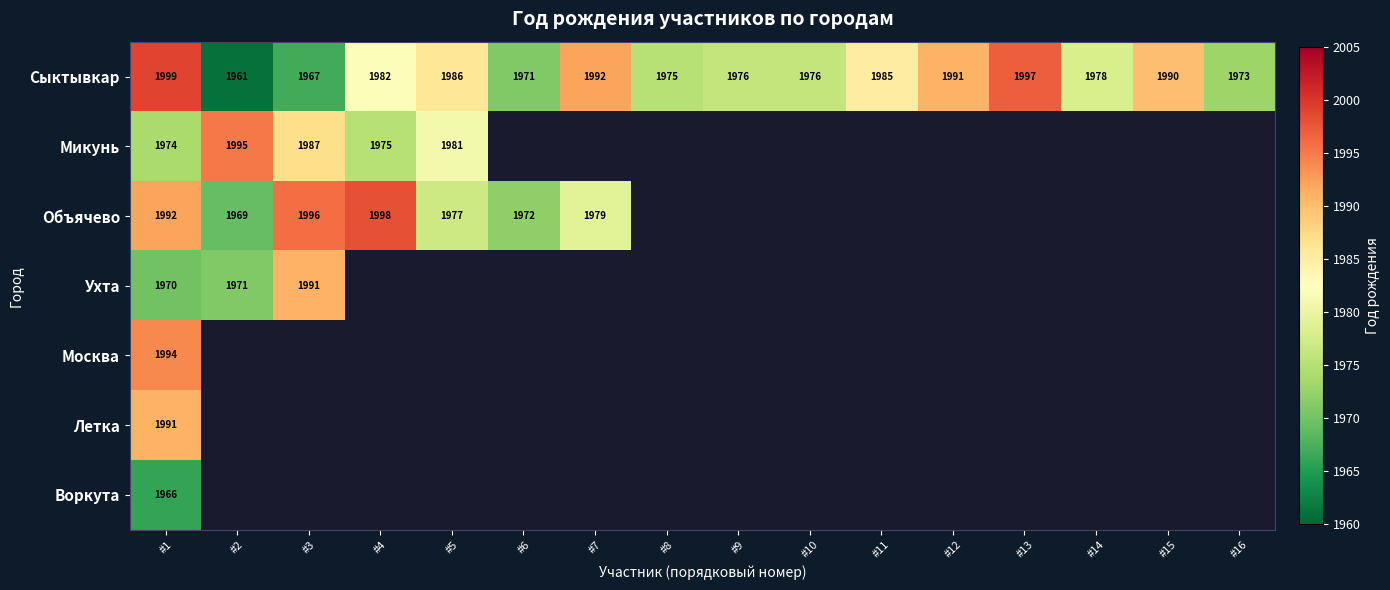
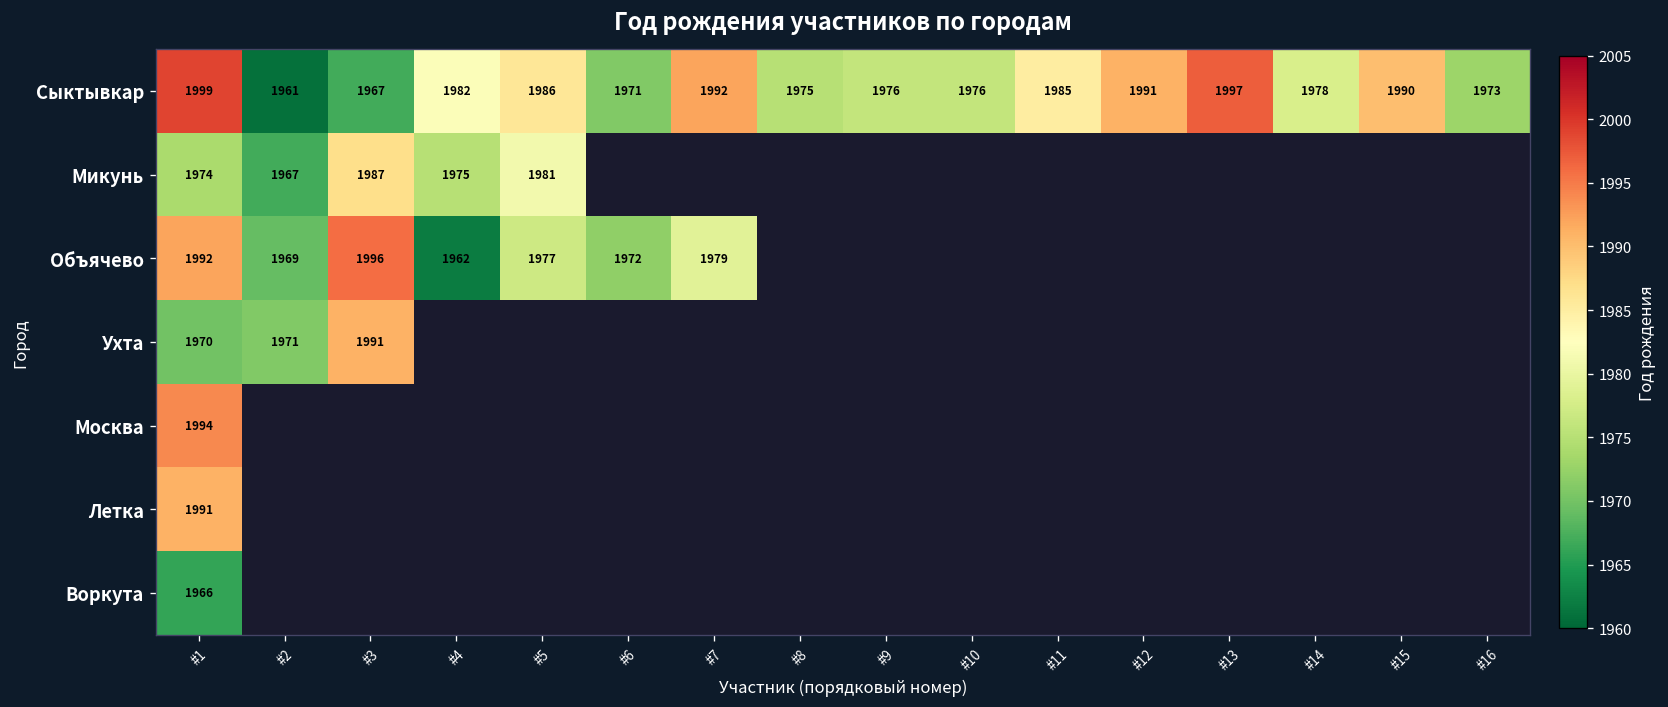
Микунь, #2: 1995 -> 1967
Объячево, #4: 1998 -> 1962
